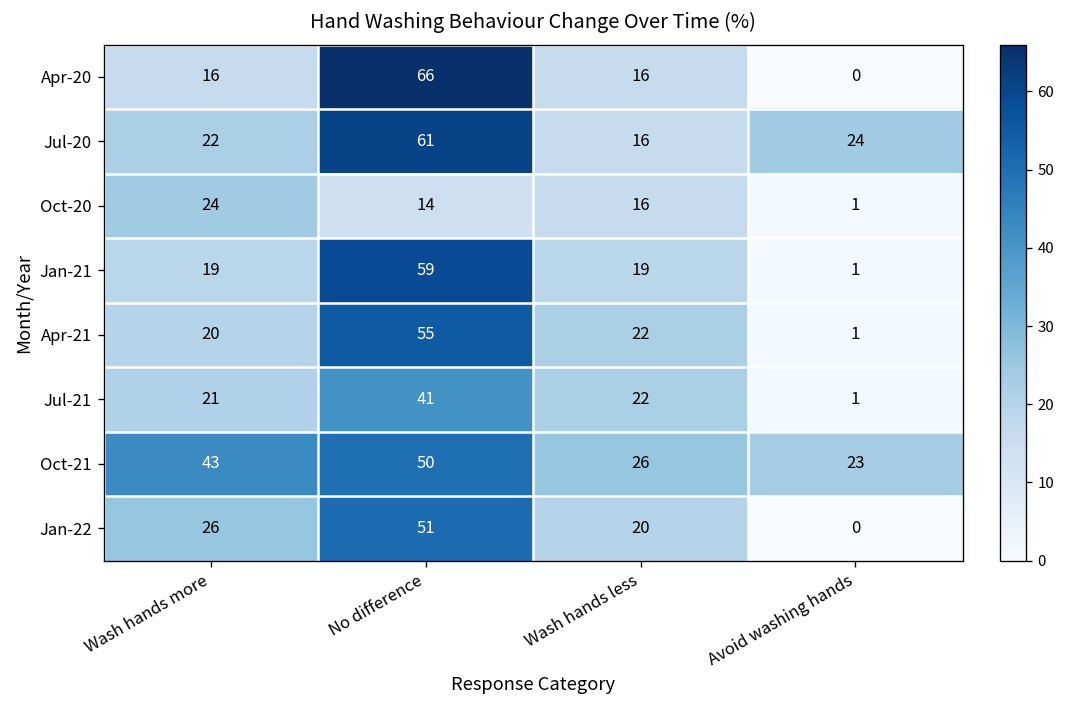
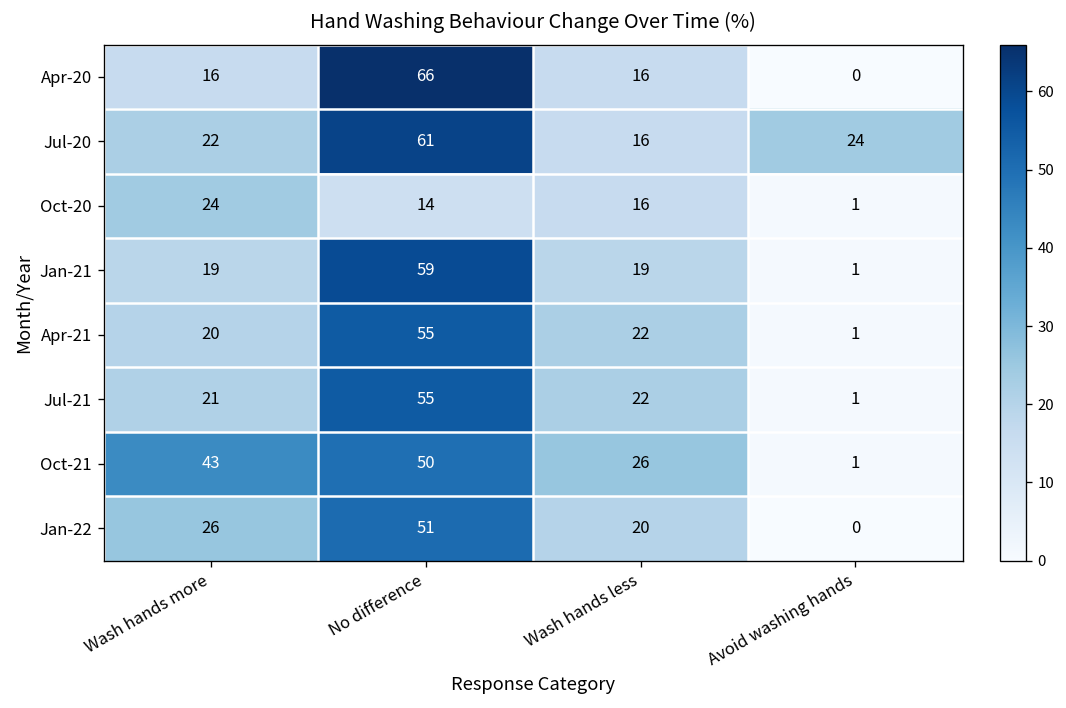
Jul-21, No difference: 41 -> 55
Oct-21, Avoid washing hands: 23 -> 1
